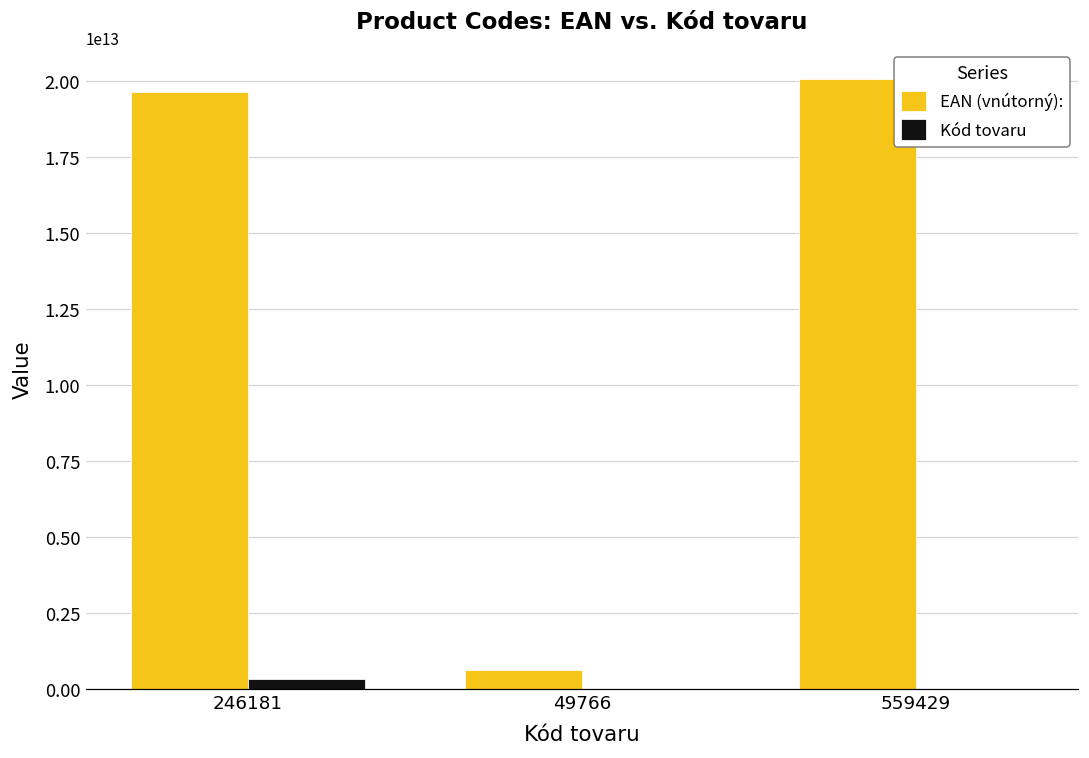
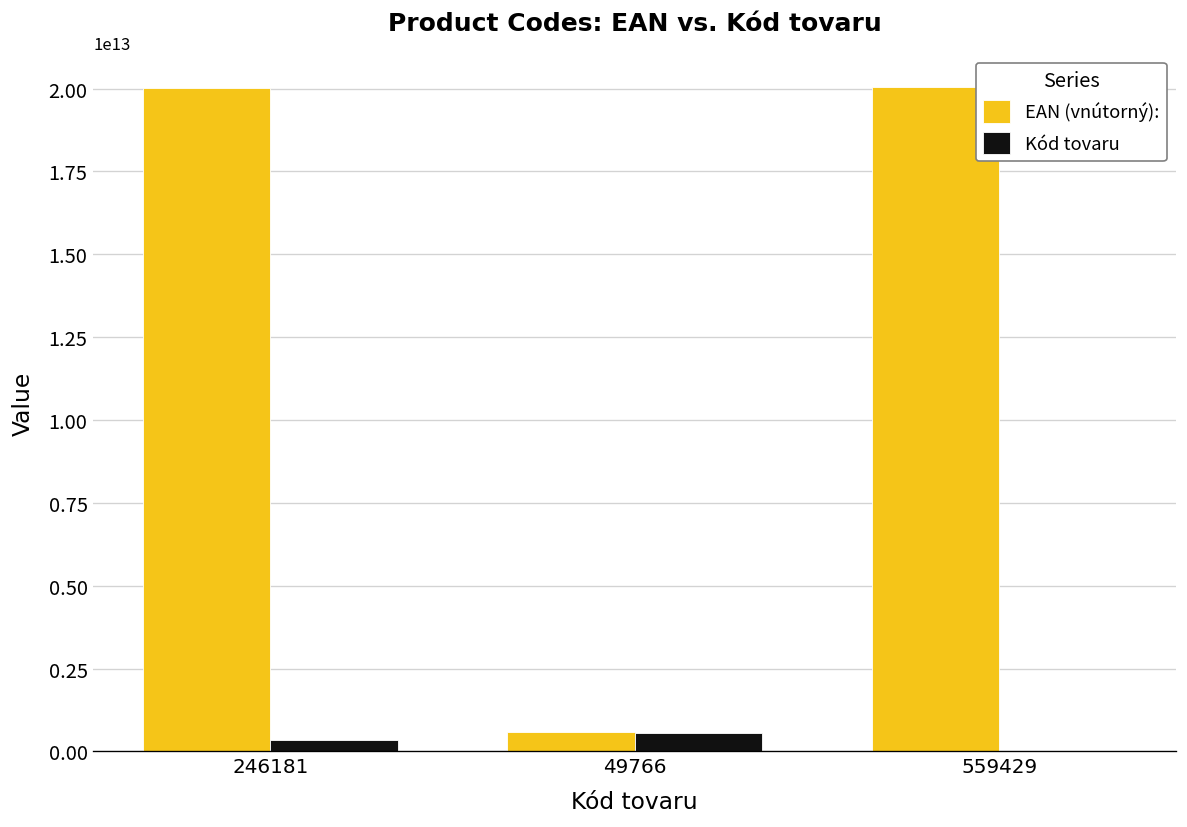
EAN (vnútorný):, 246181: 19600000000000 -> 20000000000000
Kód tovaru, 49766: 0 -> 500000000000
